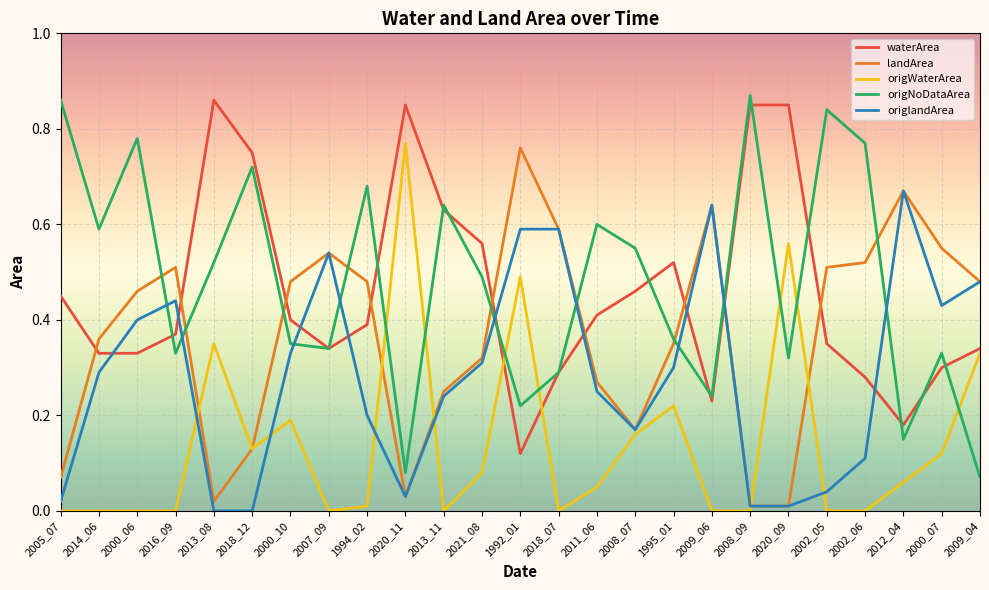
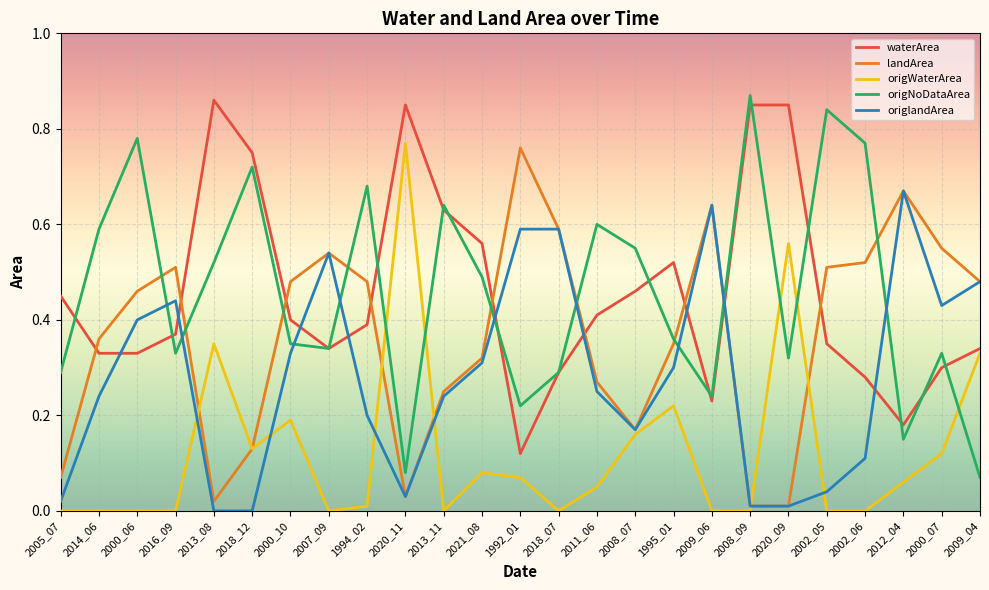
origNoDataArea, 2005_07: 0.86 -> 0.29
origlandArea, 2014_06: 0.29 -> 0.24
origWaterArea, 1992_01: 0.49 -> 0.07
